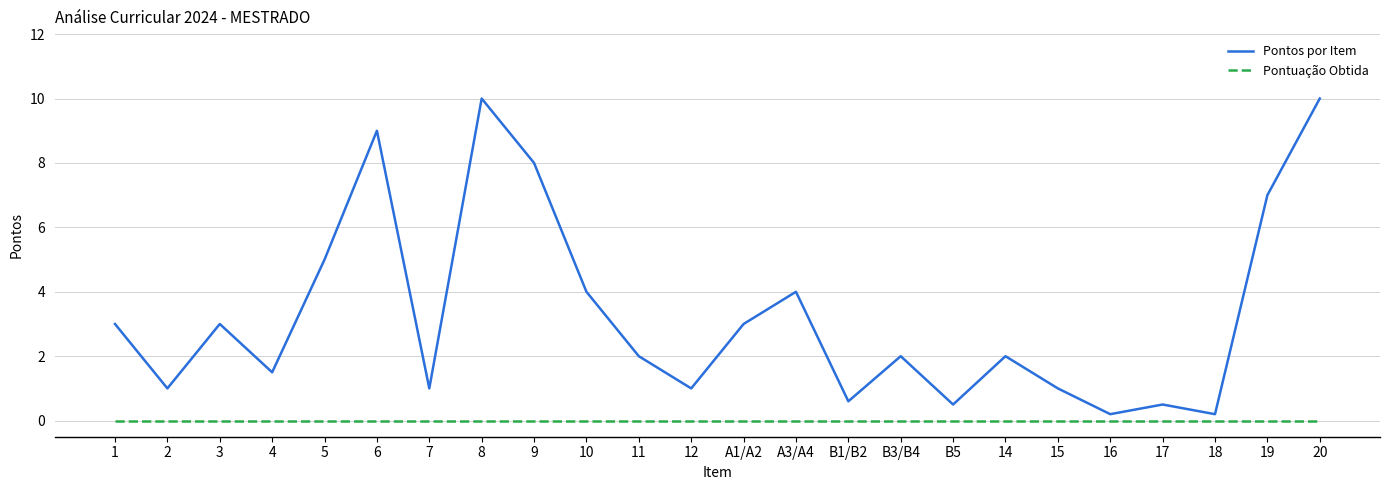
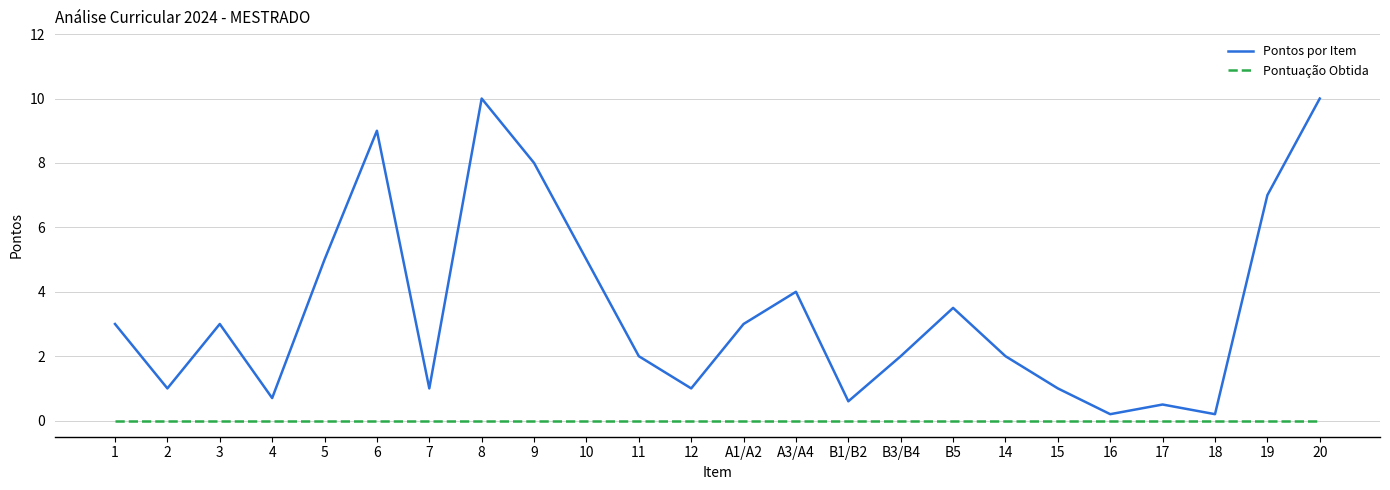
Pontos por Item, 4: 1.5 -> 0.7
Pontos por Item, 10: 4 -> 5
Pontos por Item, B5: 0.5 -> 3.5
